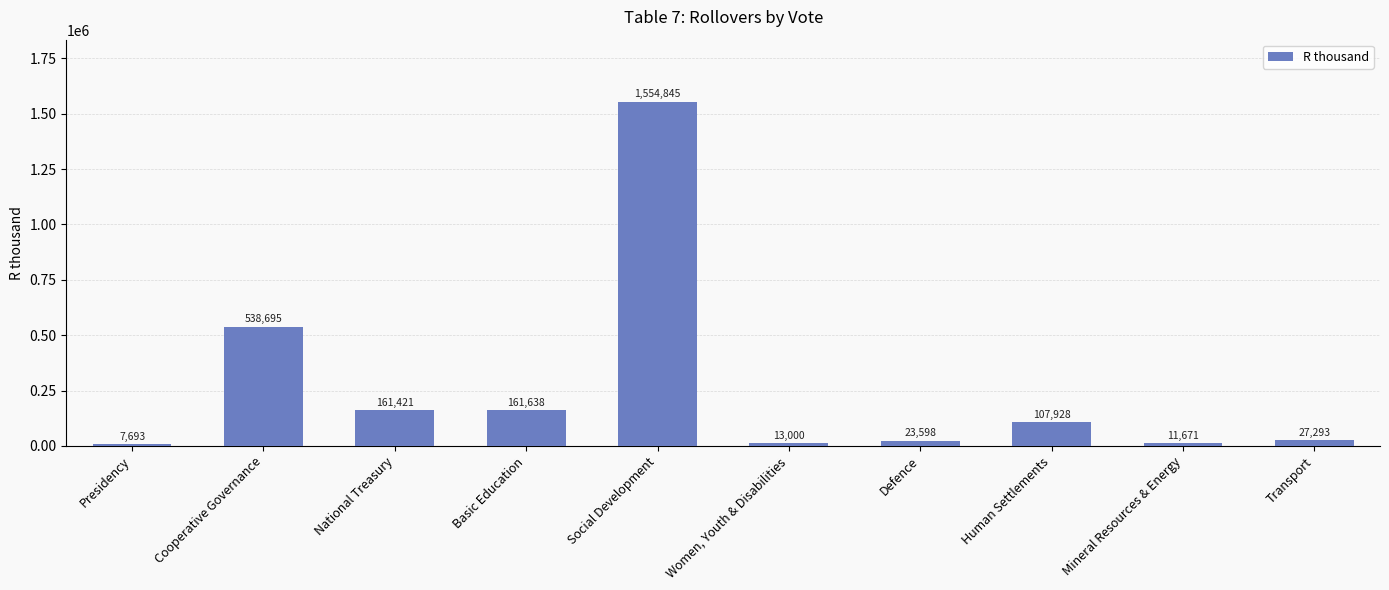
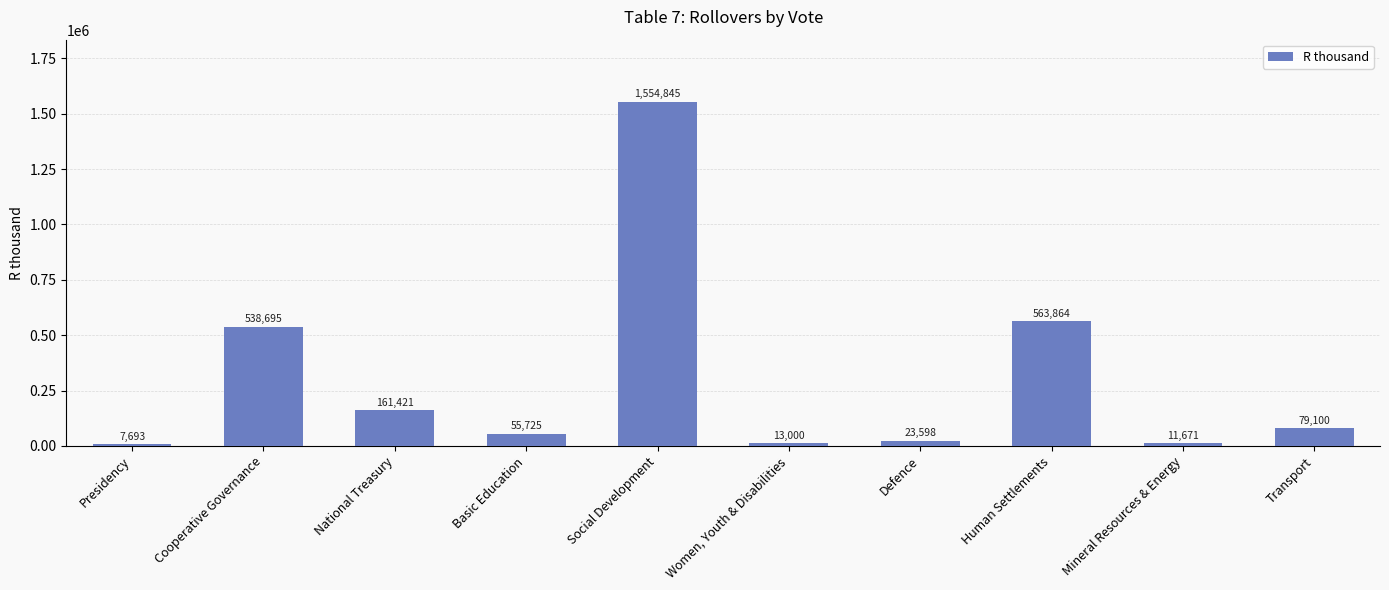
Basic Education: 161,638 -> 55,725
Human Settlements: 107,928 -> 563,864
Transport: 27,293 -> 79,100
